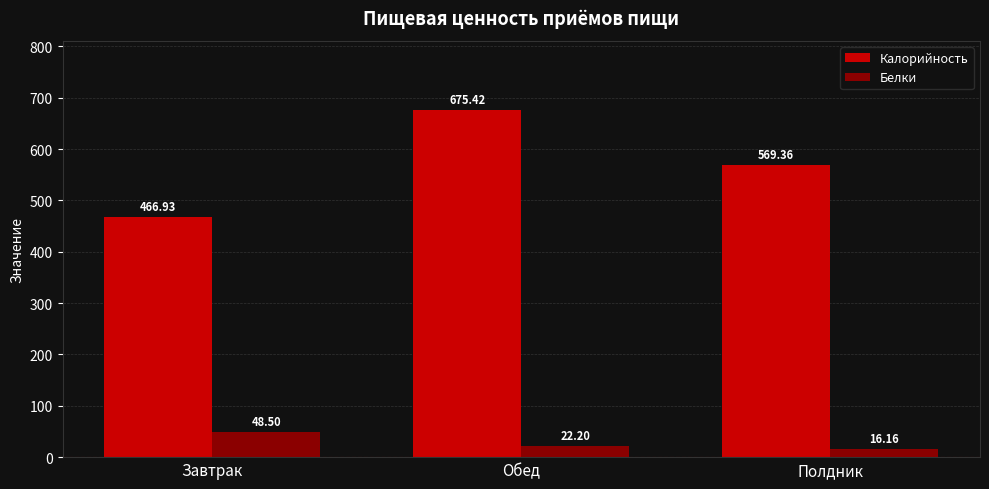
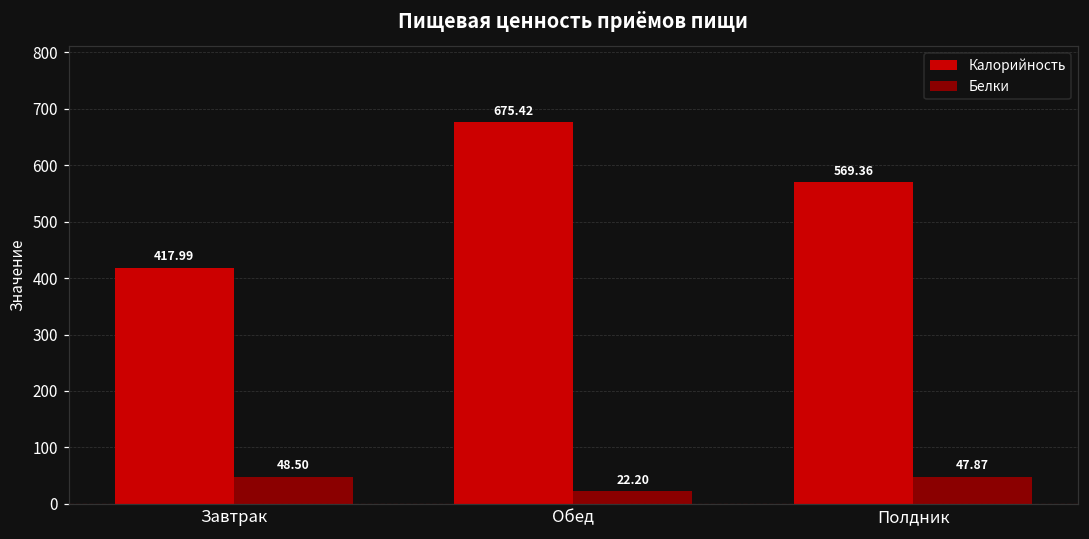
Калорийность, Завтрак: 466.93 -> 417.99
Белки, Полдник: 16.16 -> 47.87
